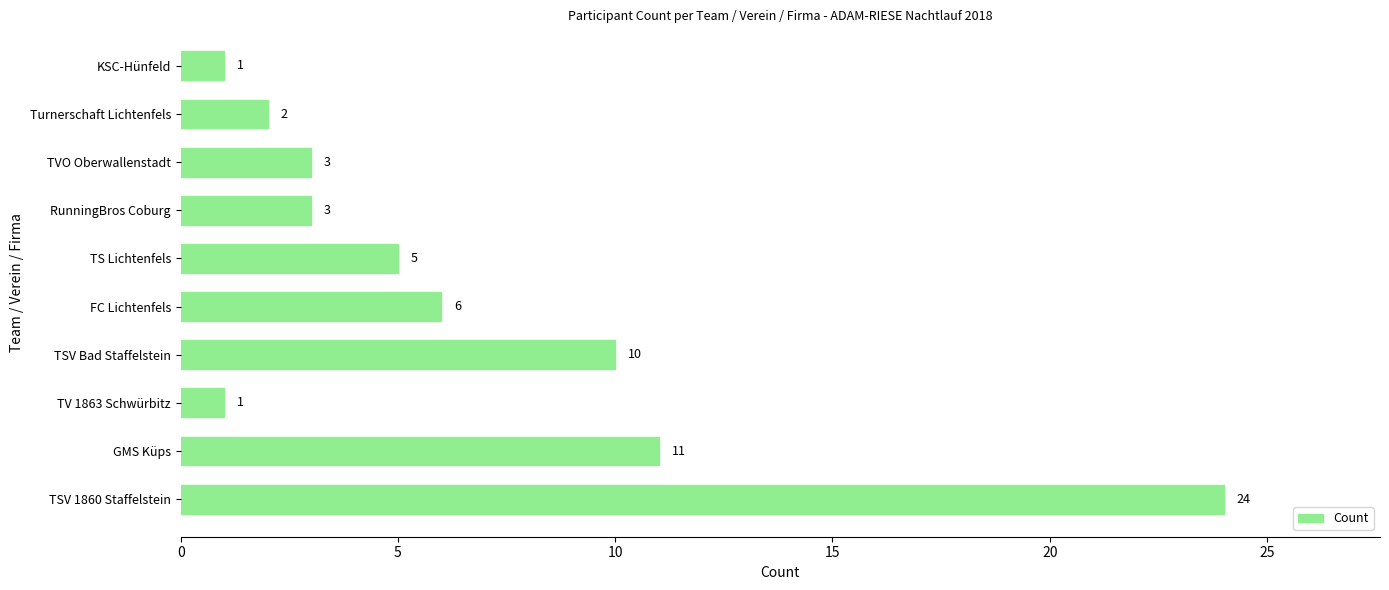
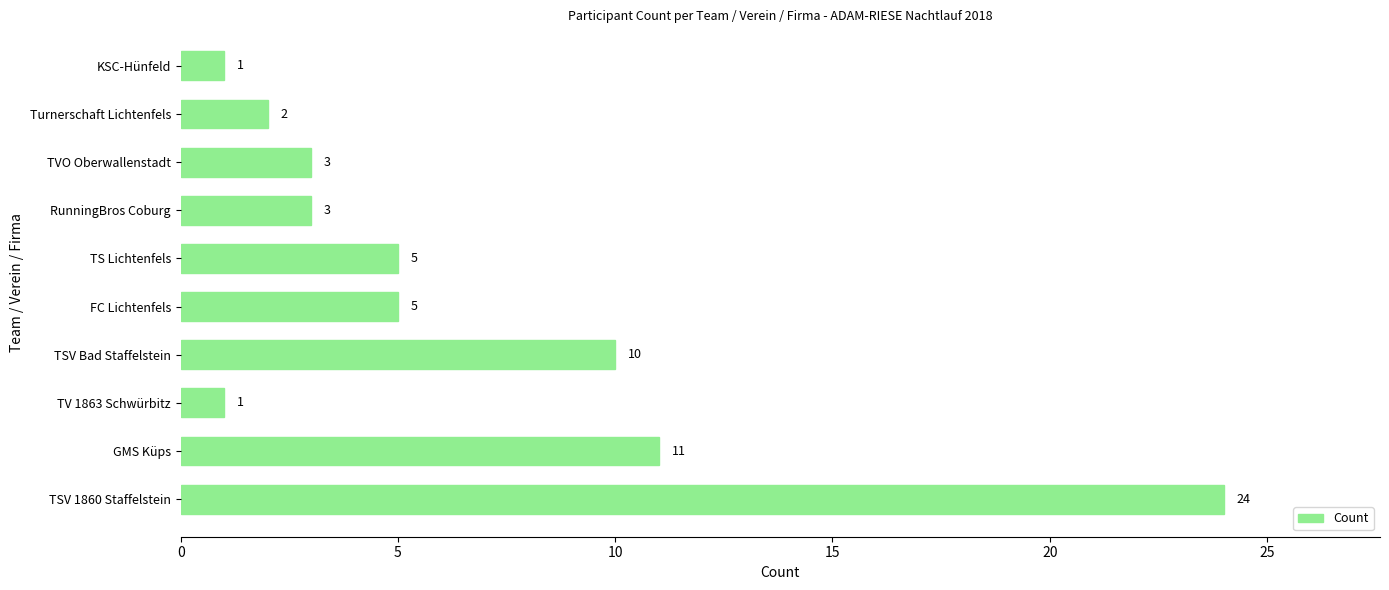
FC Lichtenfels: 6 -> 5
